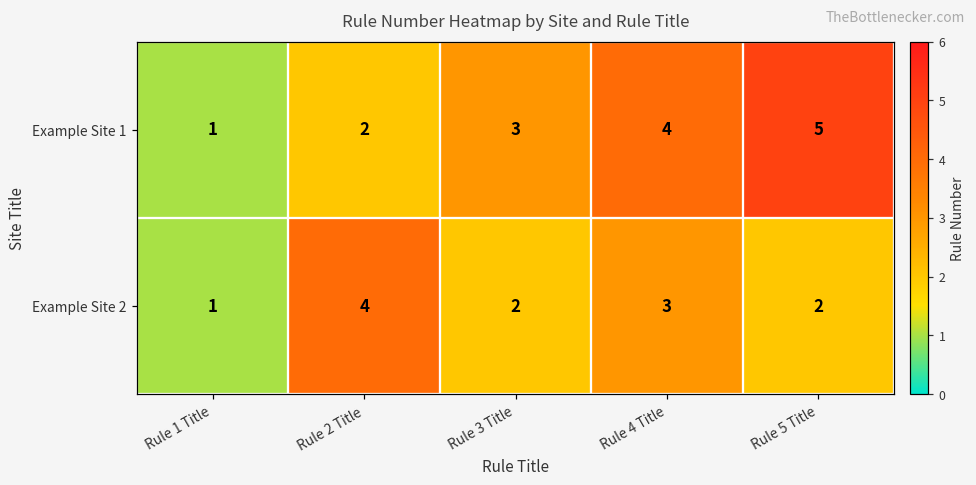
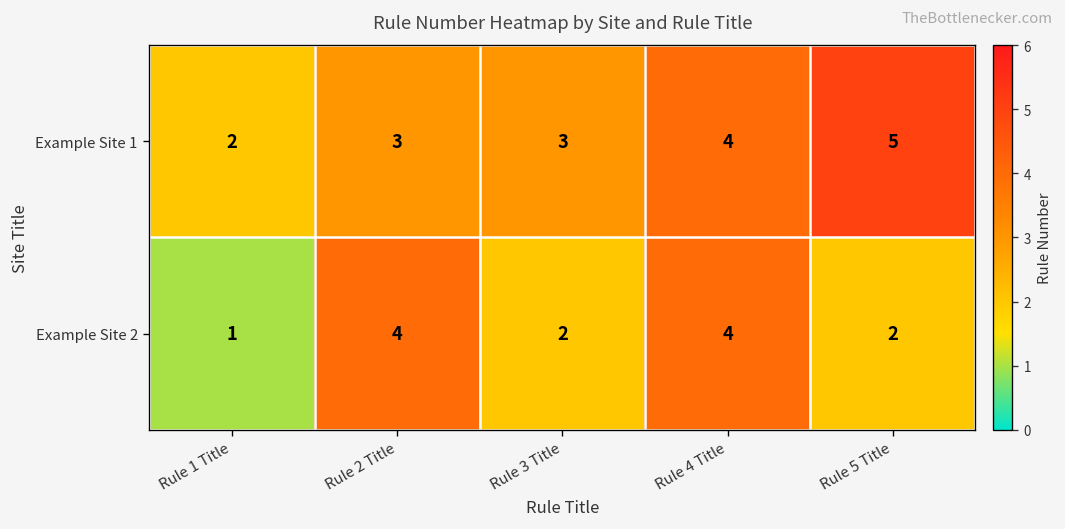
Example Site 1, Rule 1 Title: 1 -> 2
Example Site 1, Rule 2 Title: 2 -> 3
Example Site 2, Rule 4 Title: 3 -> 4
